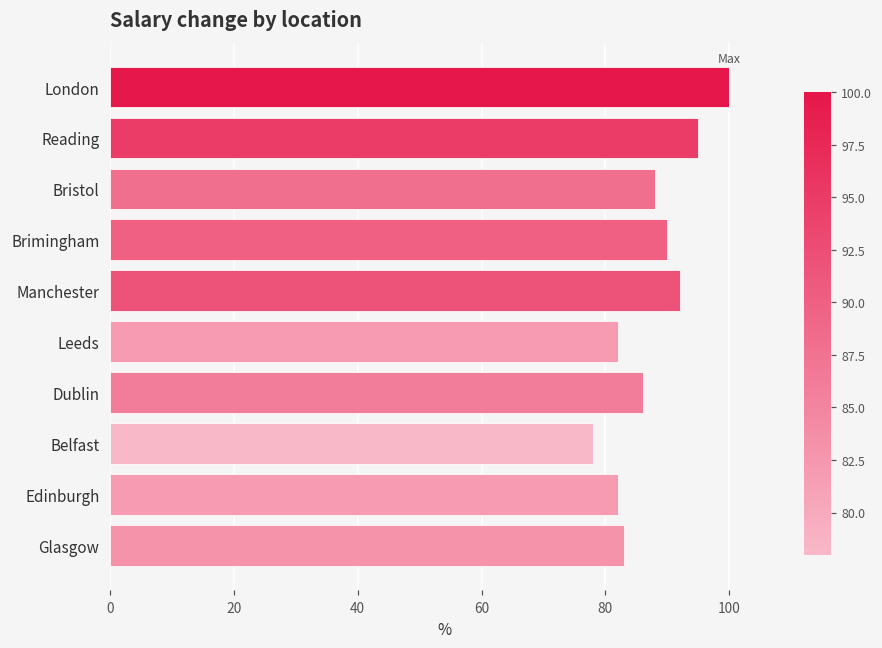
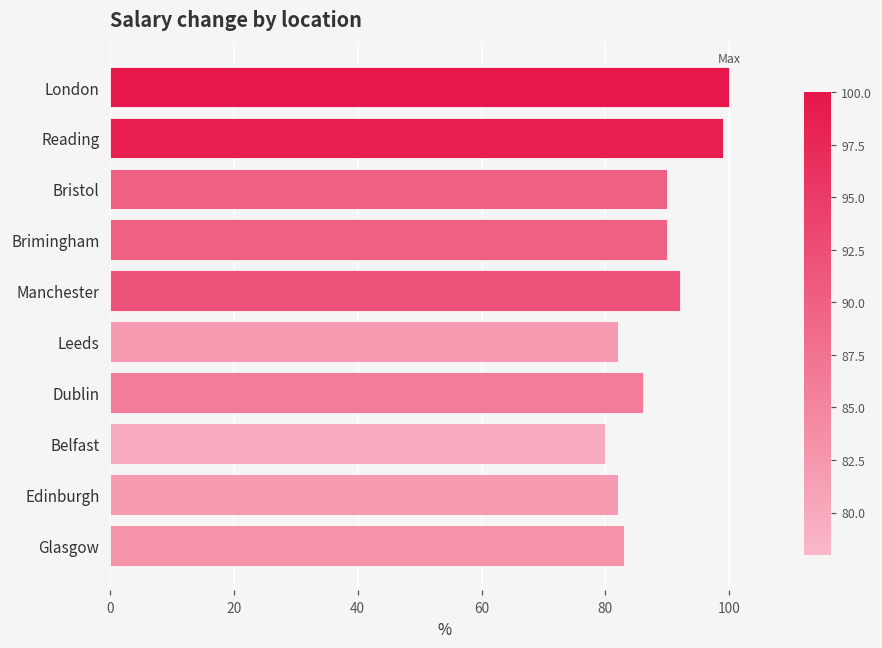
Reading: 95 -> 99
Bristol: 88 -> 90
Belfast: 78 -> 80
